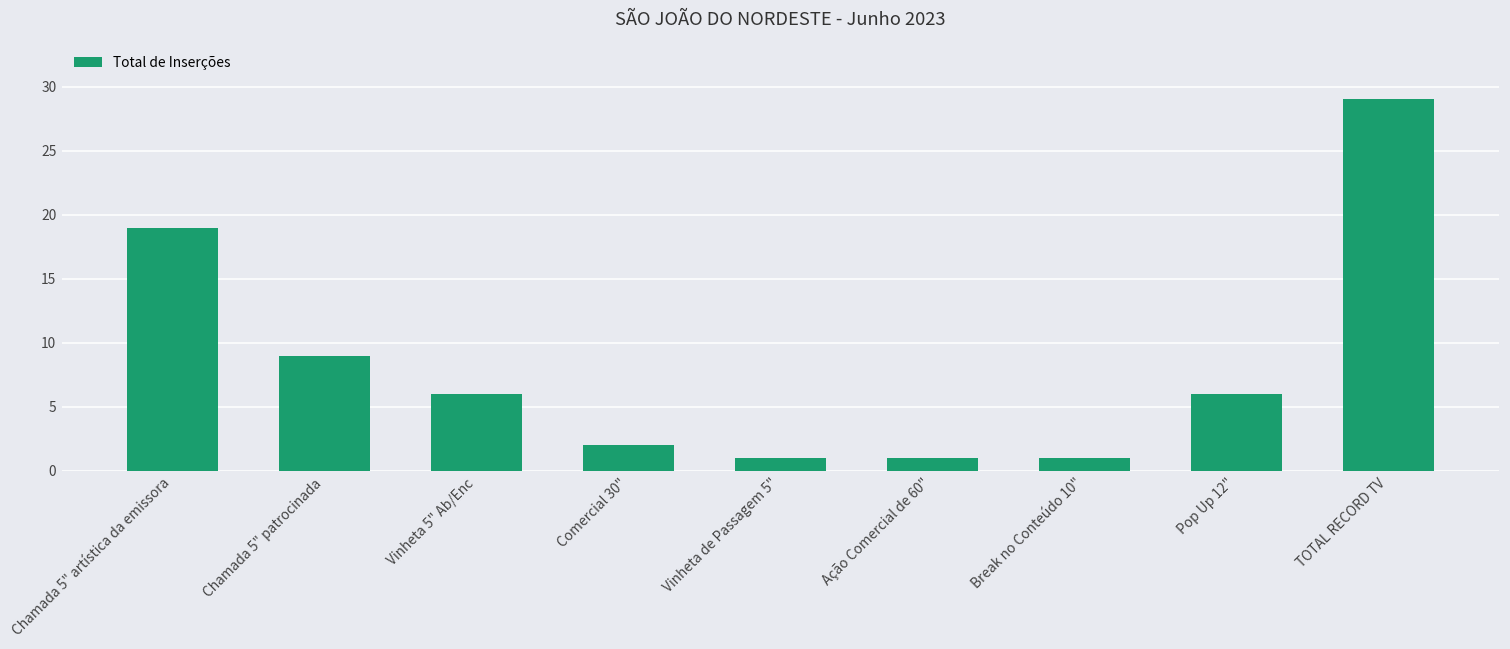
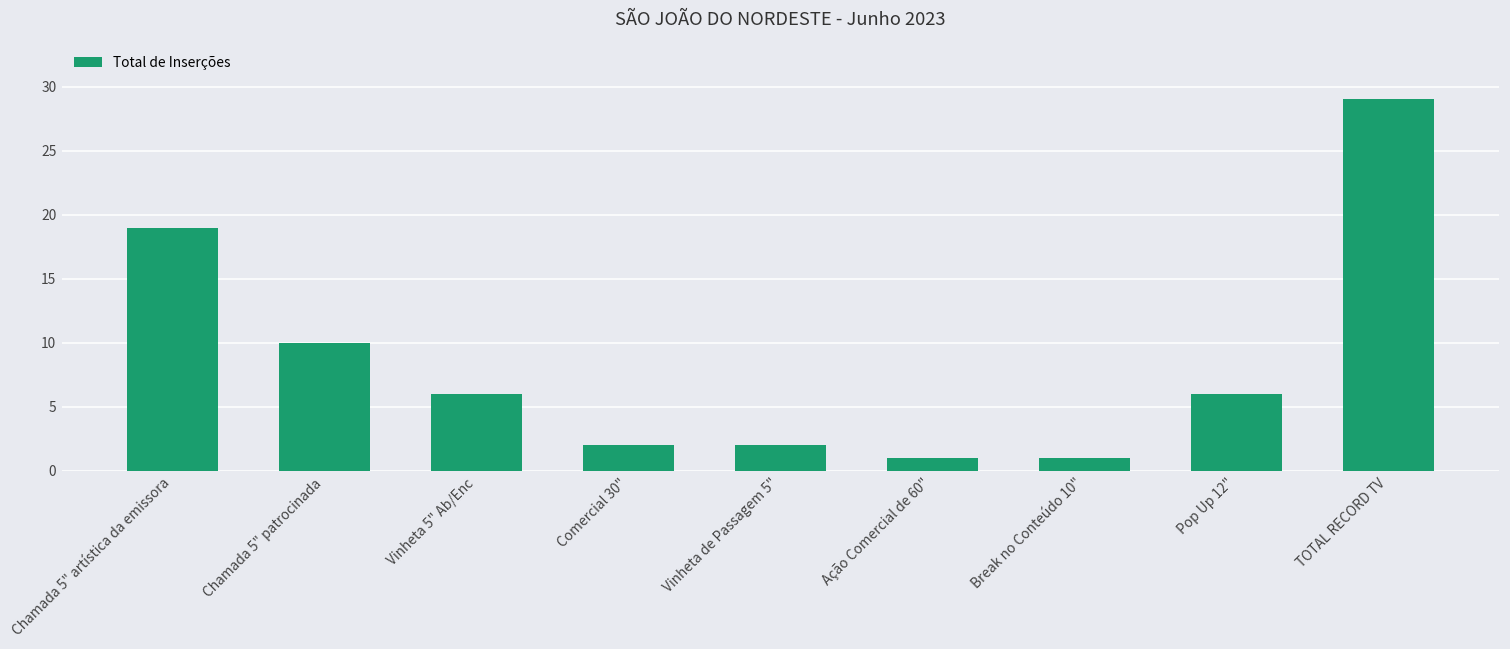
Chamada 5" patrocinada: 9 -> 10
Vinheta de Passagem 5": 1 -> 2
